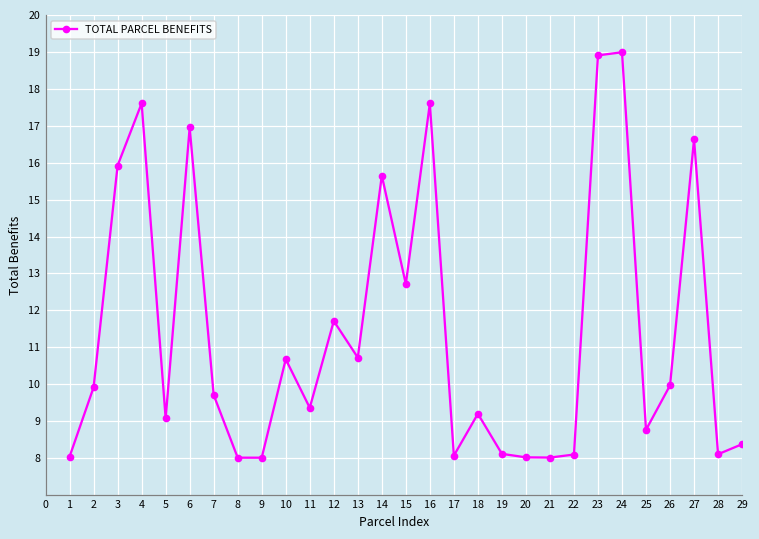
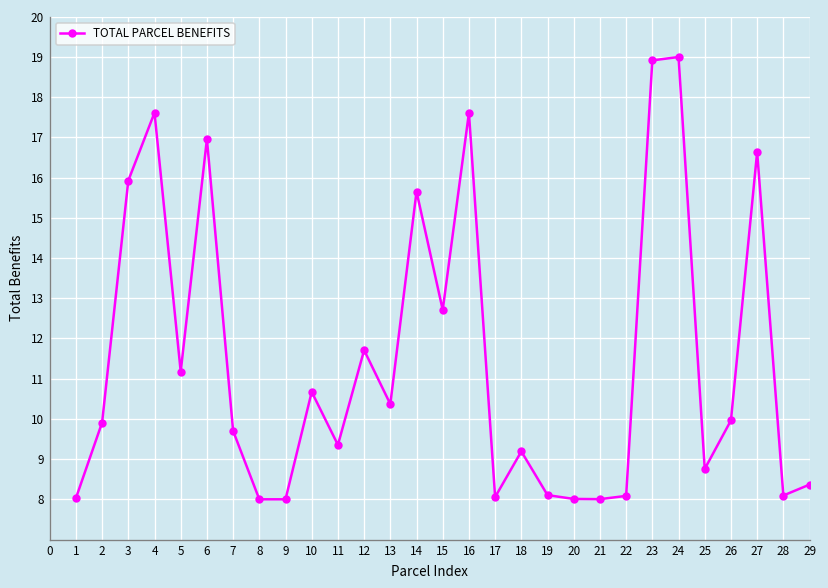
5: 9.1 -> 11.2
13: 10.7 -> 10.4
